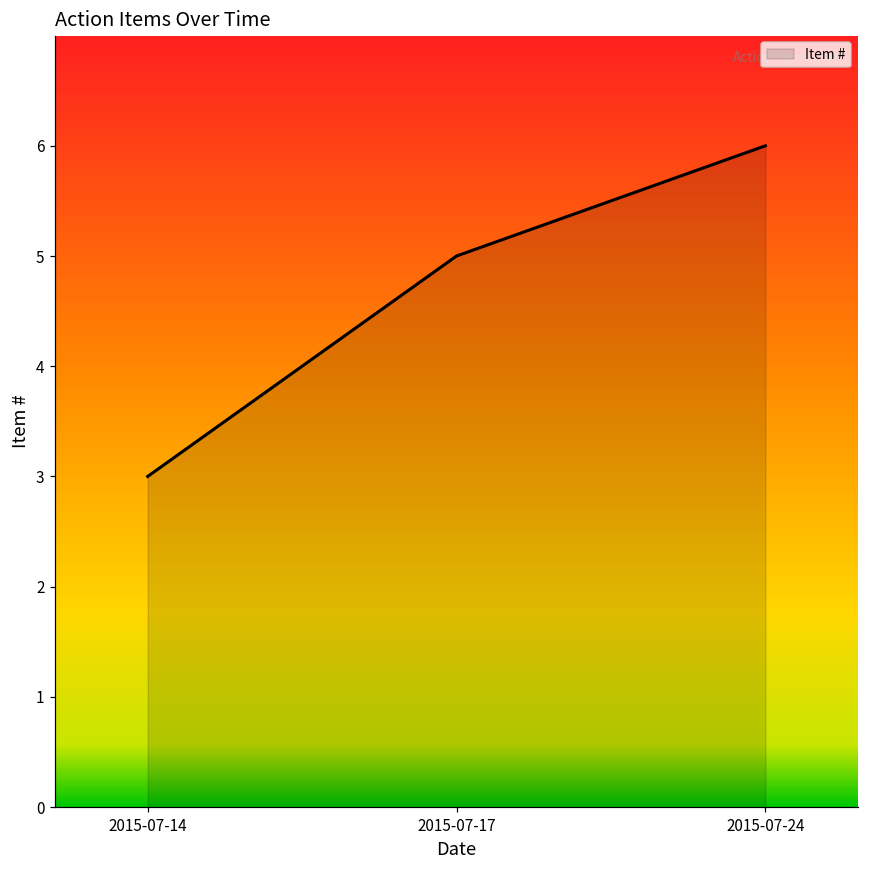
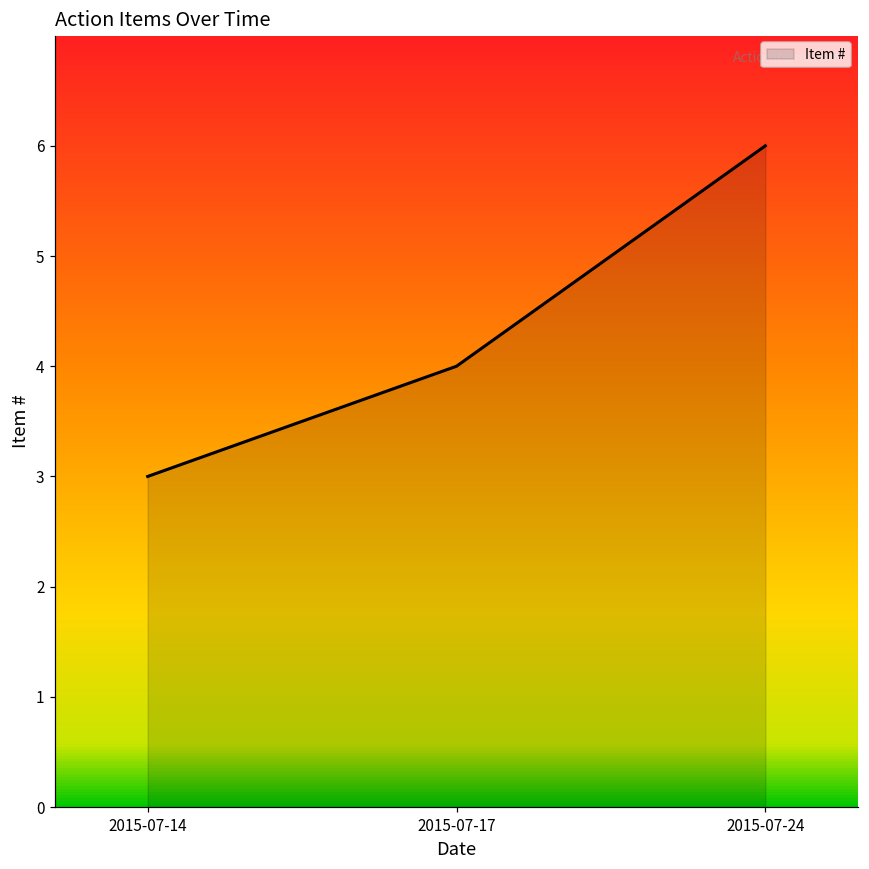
2015-07-17: 5 -> 4
